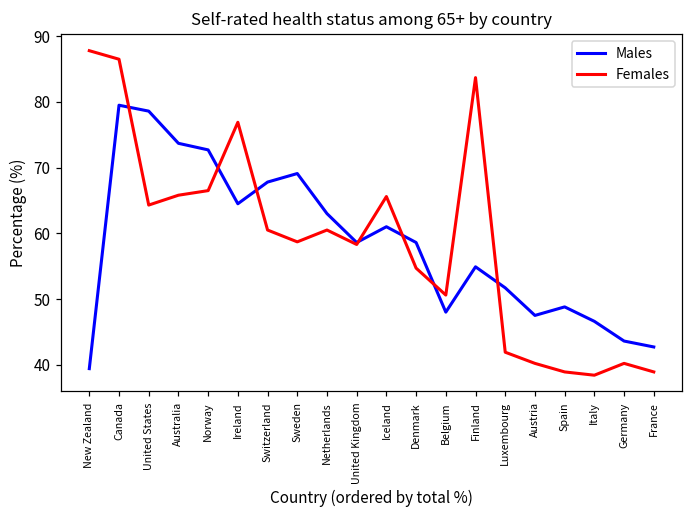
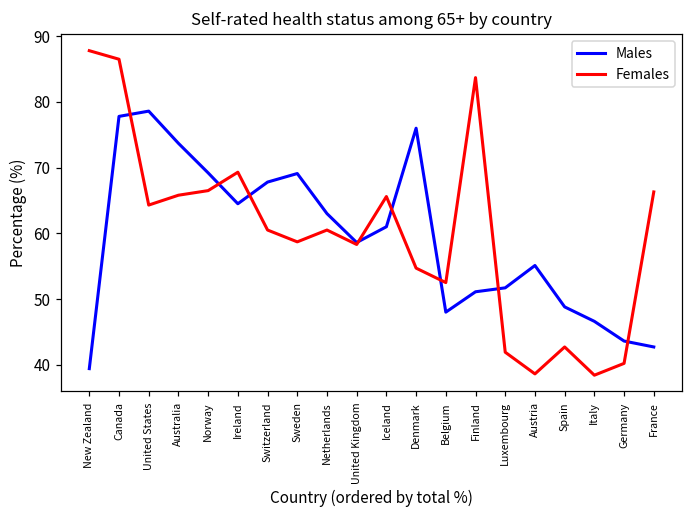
Males, Canada: 80 -> 78
Males, Norway: 73 -> 69
Females, Ireland: 77 -> 69
Males, Denmark: 59 -> 76
Females, Belgium: 51 -> 53
Males, Finland: 55 -> 51
Males, Austria: 48 -> 55
Females, Austria: 40 -> 39
Females, Spain: 39 -> 43
Females, France: 39 -> 66
